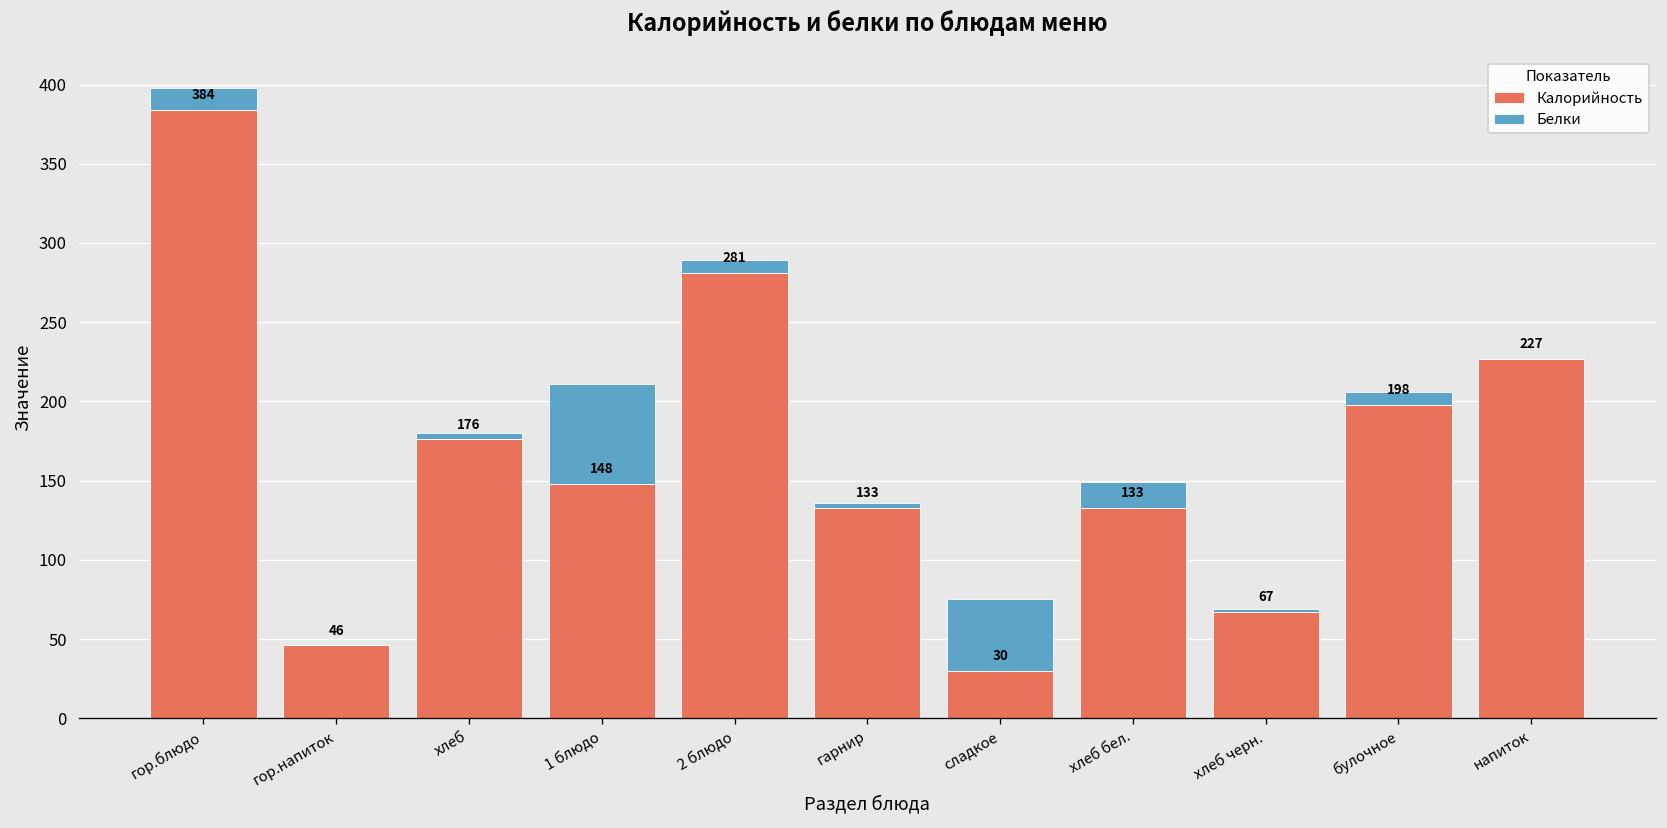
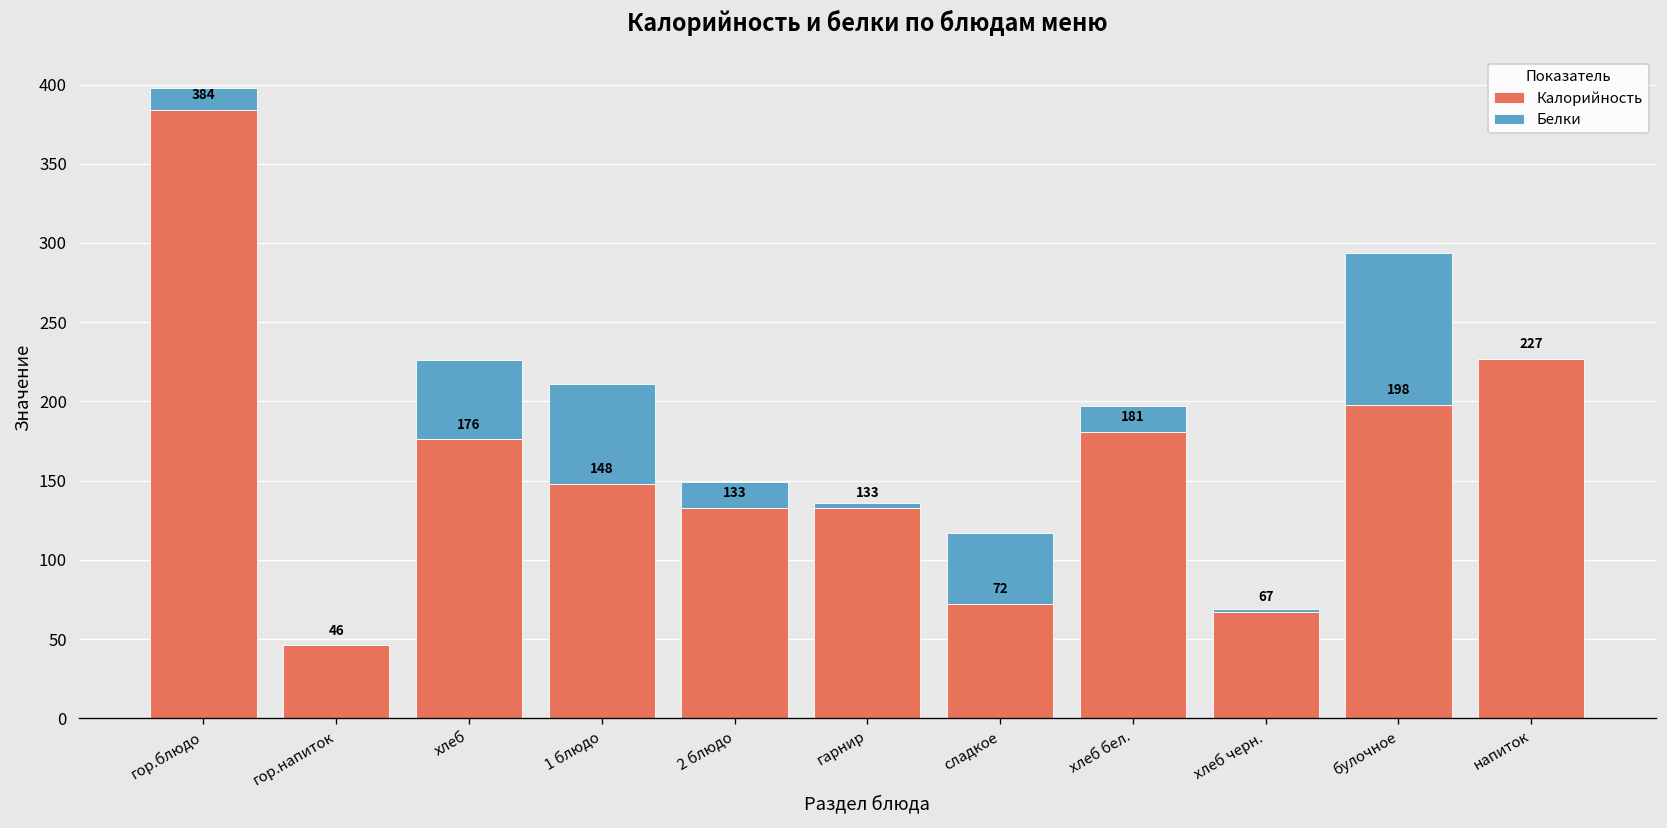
Белки, хлеб: 4 -> 50
Калорийность, 2 блюдо: 281 -> 133
Белки, 2 блюдо: 8 -> 16
Калорийность, сладкое: 30 -> 72
Калорийность, хлеб бел.: 133 -> 181
Белки, булочное: 8 -> 96
